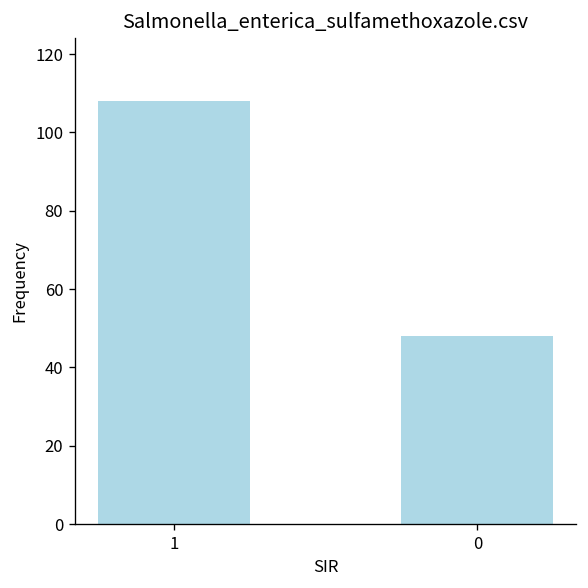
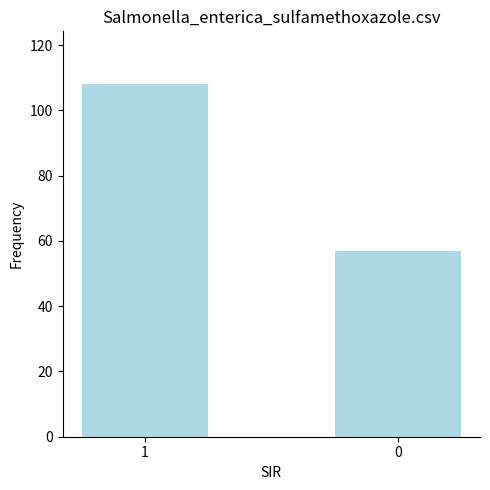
0: 48 -> 57
